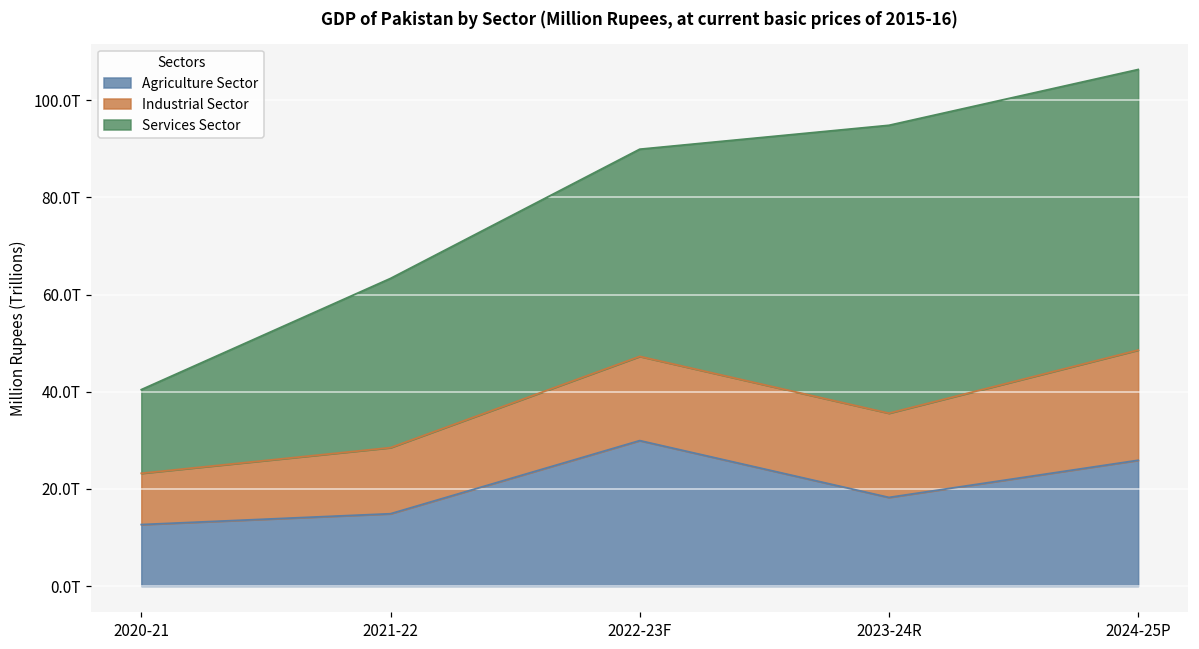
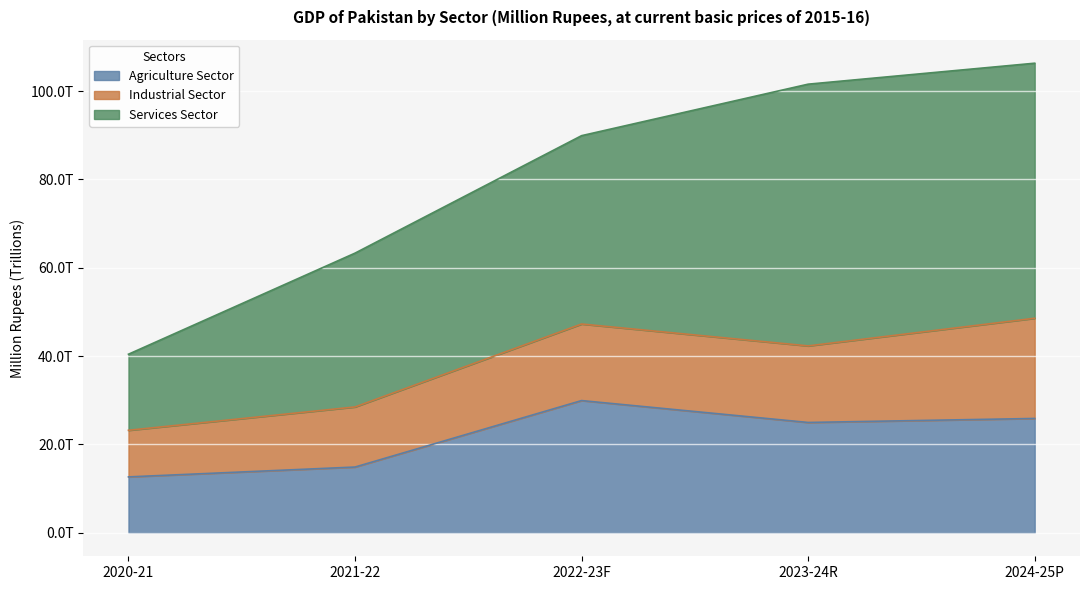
Agriculture Sector, 2023-24R: 18T -> 25T
